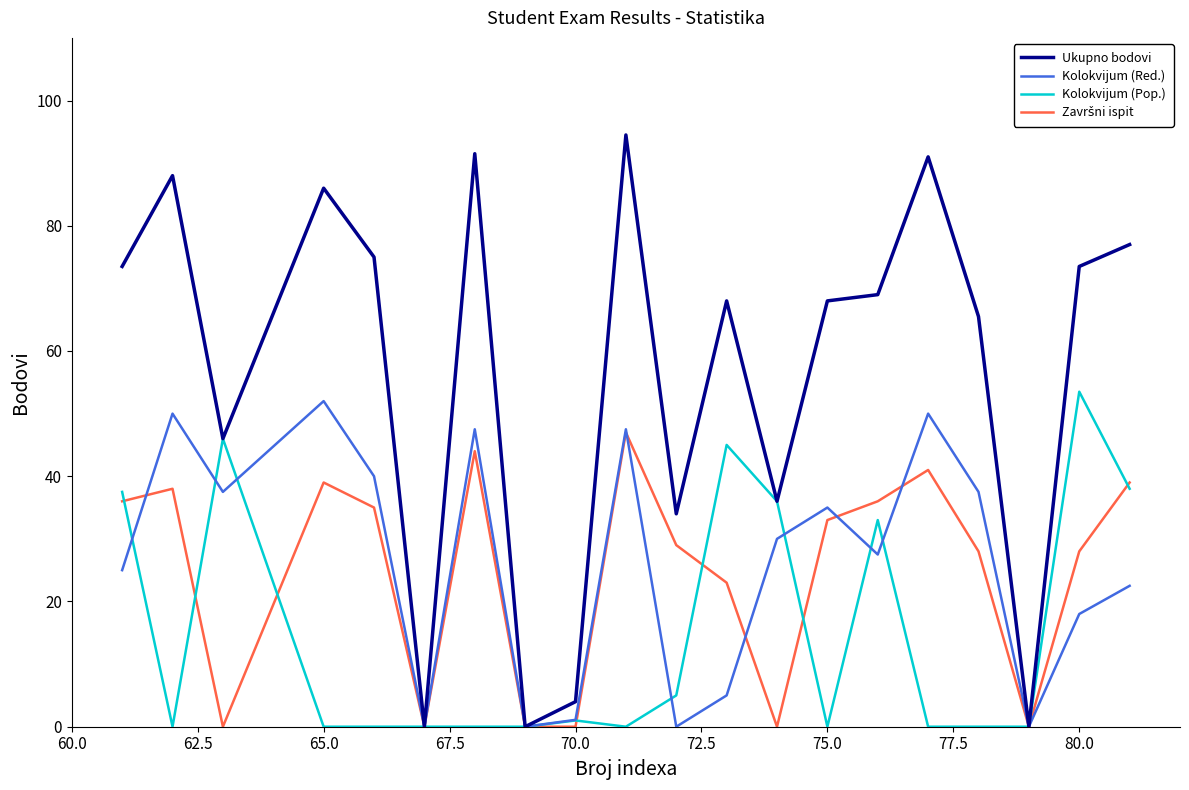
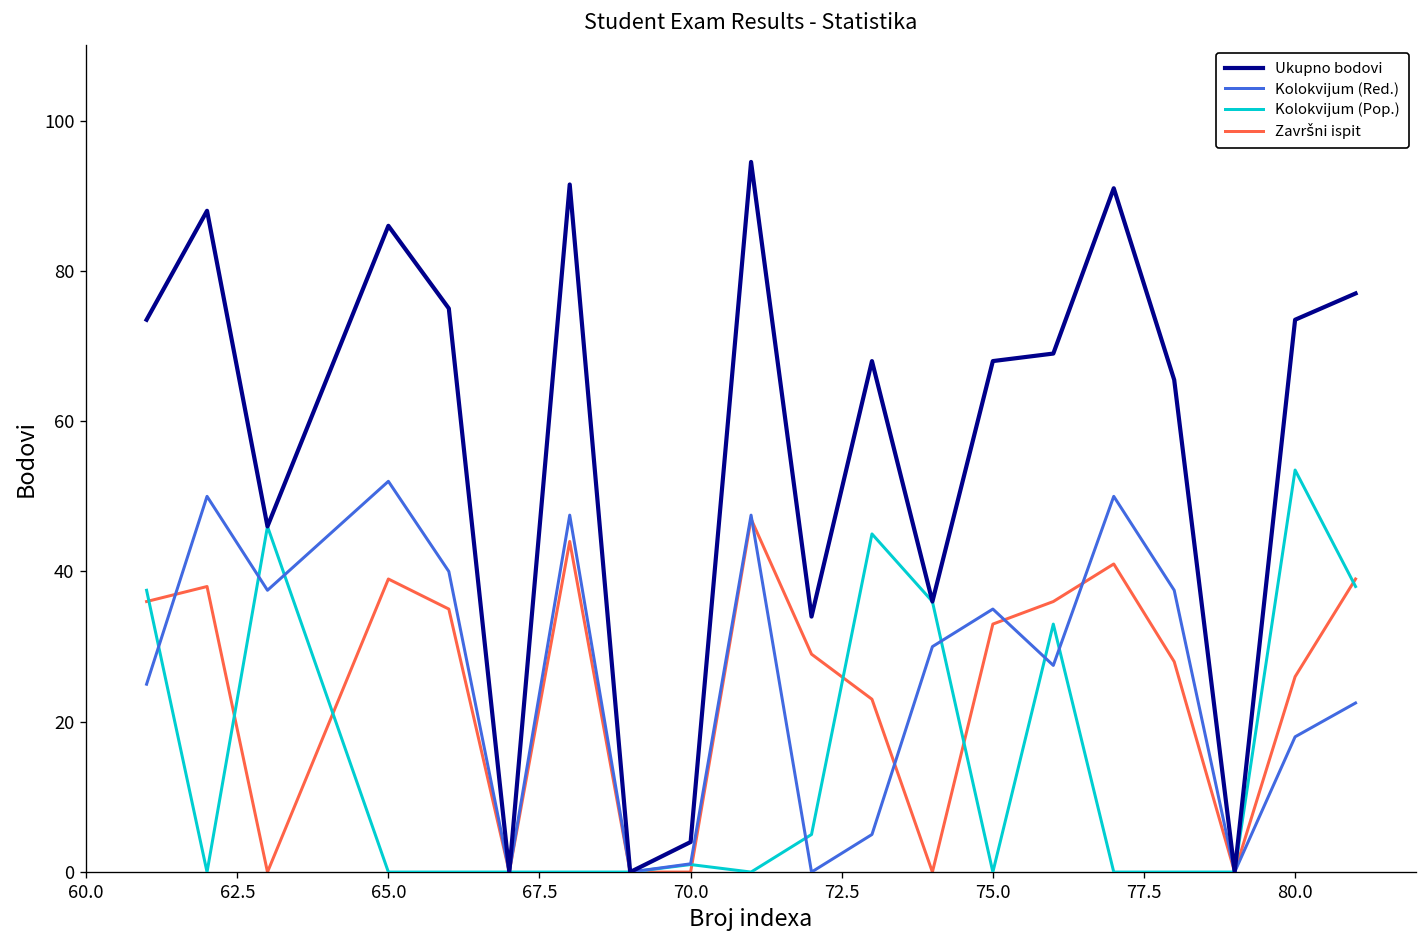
Završni ispit, 80.0: 28 -> 26
